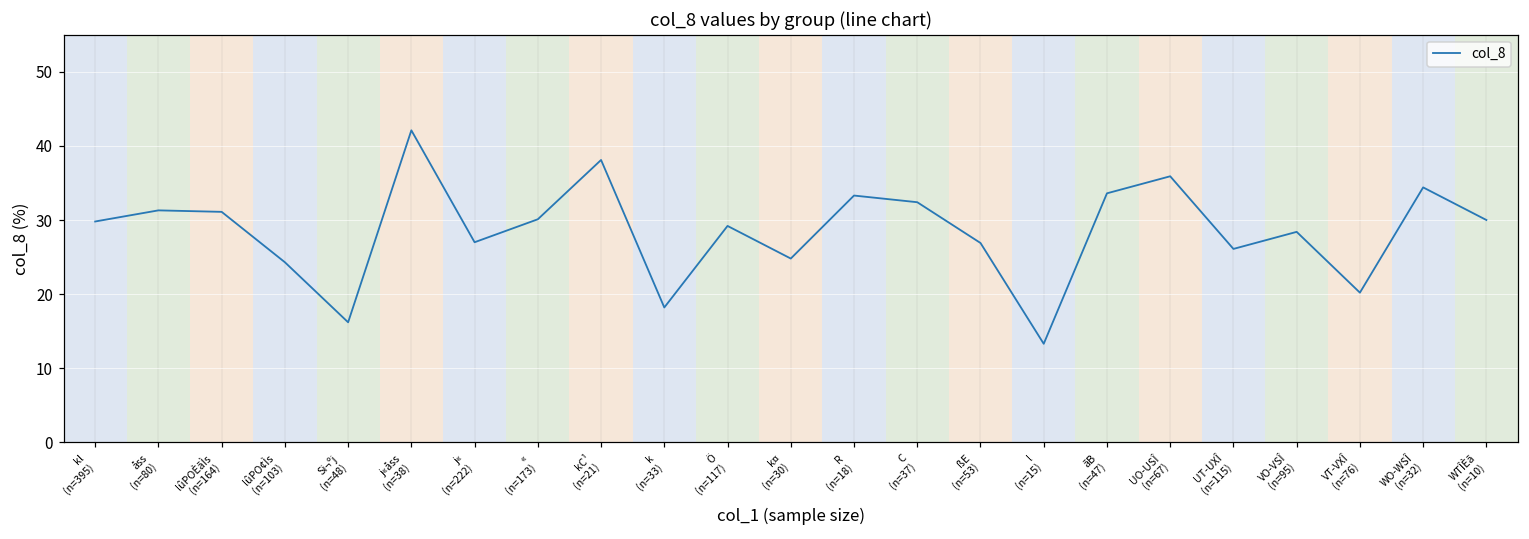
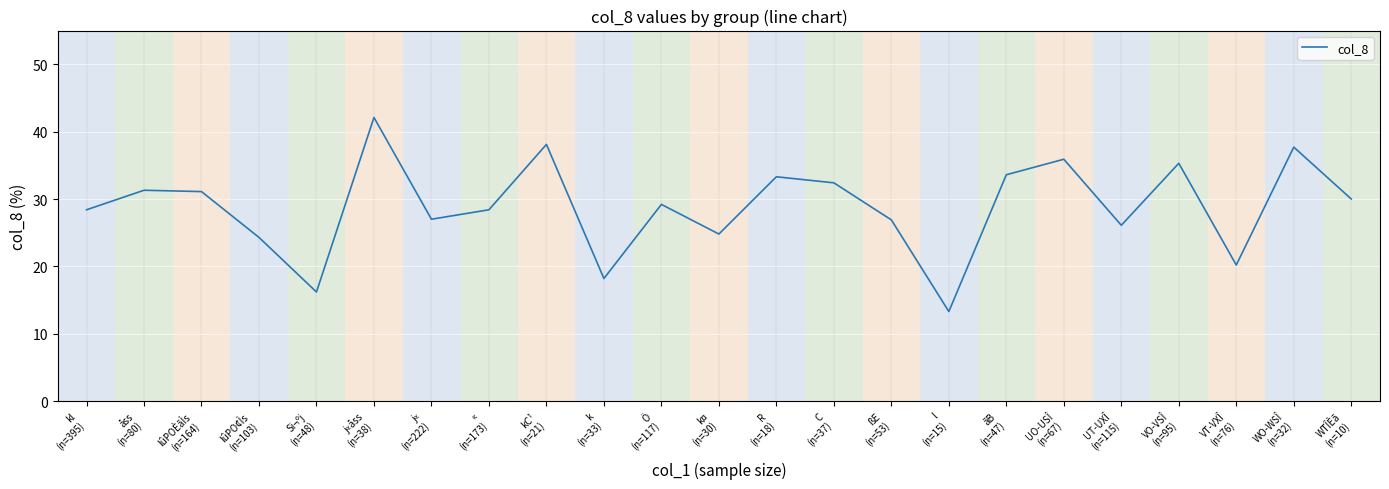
kl (n=395): 30 -> 28
« (n=173): 30 -> 28
VO-VSÎ (n=95): 28 -> 35
WO-WSÎ (n=32): 34 -> 38
